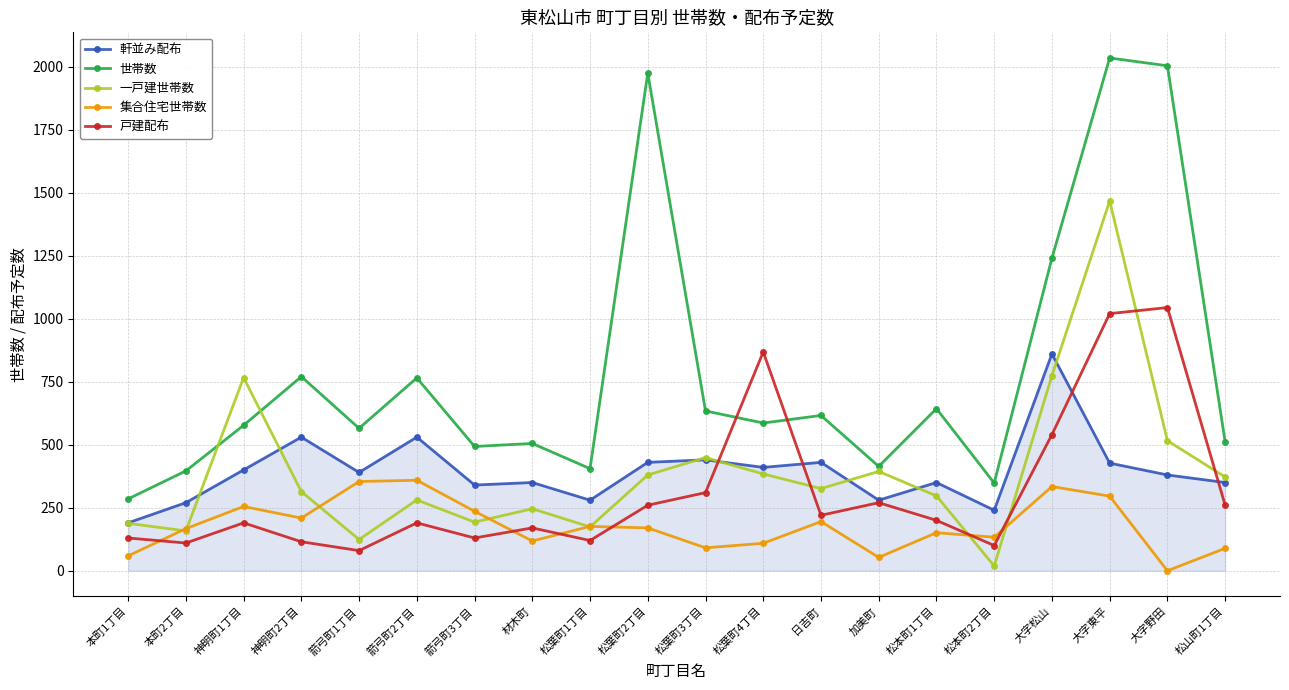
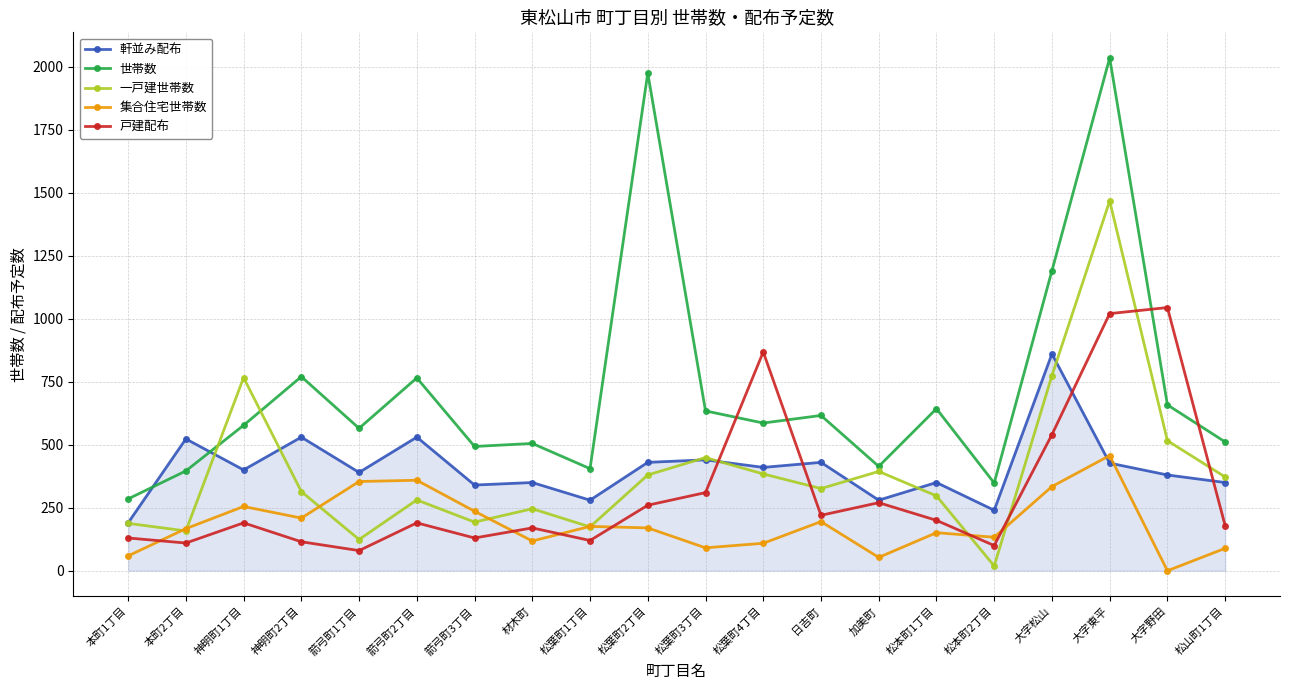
軒並み配布, 本町2丁目: 270 -> 520
世帯数, 大字松山: 1240 -> 1190
集合住宅世帯数, 大字東平: 300 -> 460
世帯数, 大字野田: 2000 -> 660
戸建配布, 松山町1丁目: 260 -> 180
